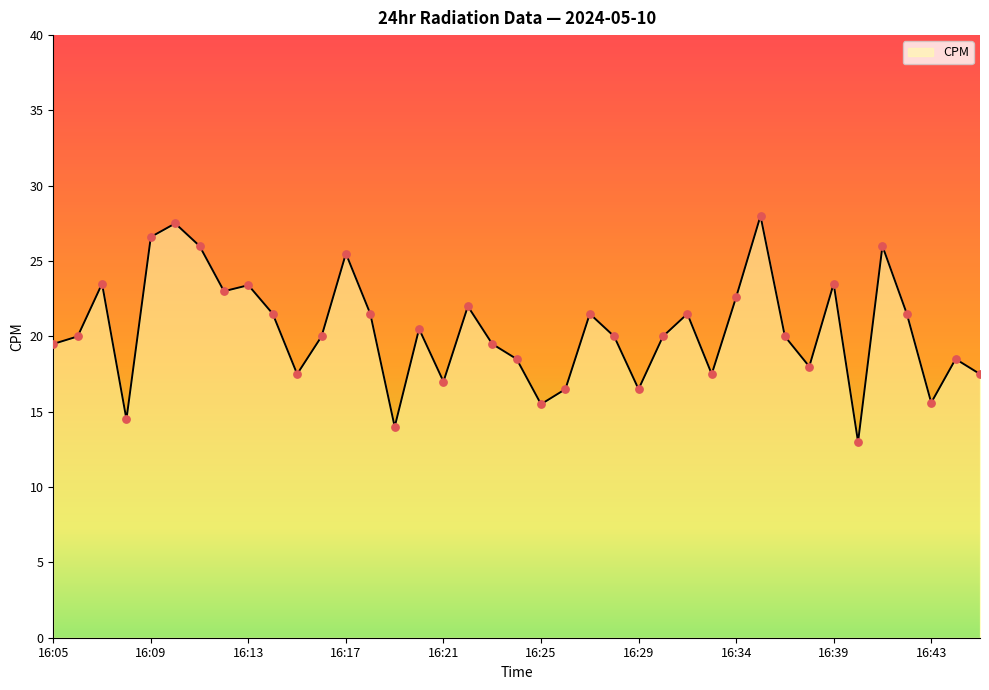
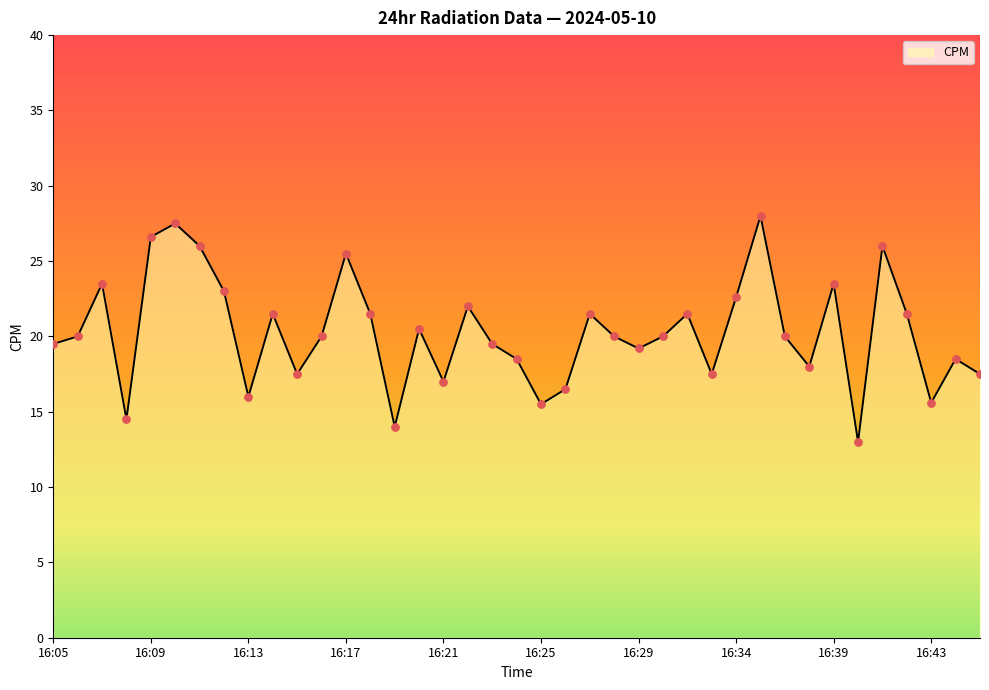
16:13: 23.4 -> 16.0
16:29: 16.5 -> 19.2
